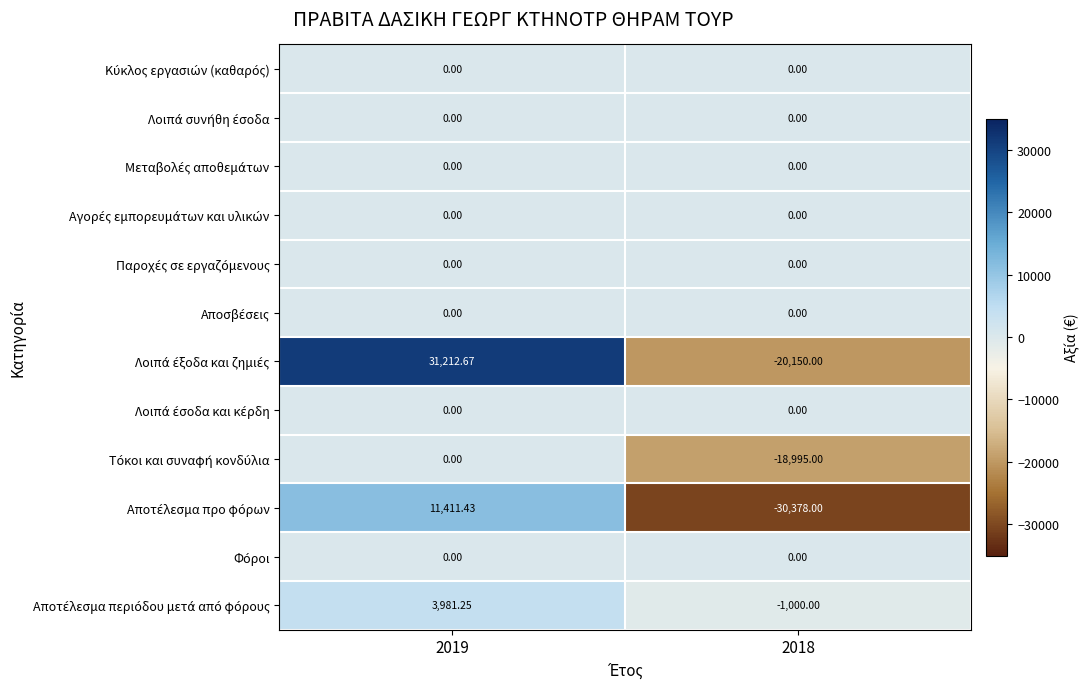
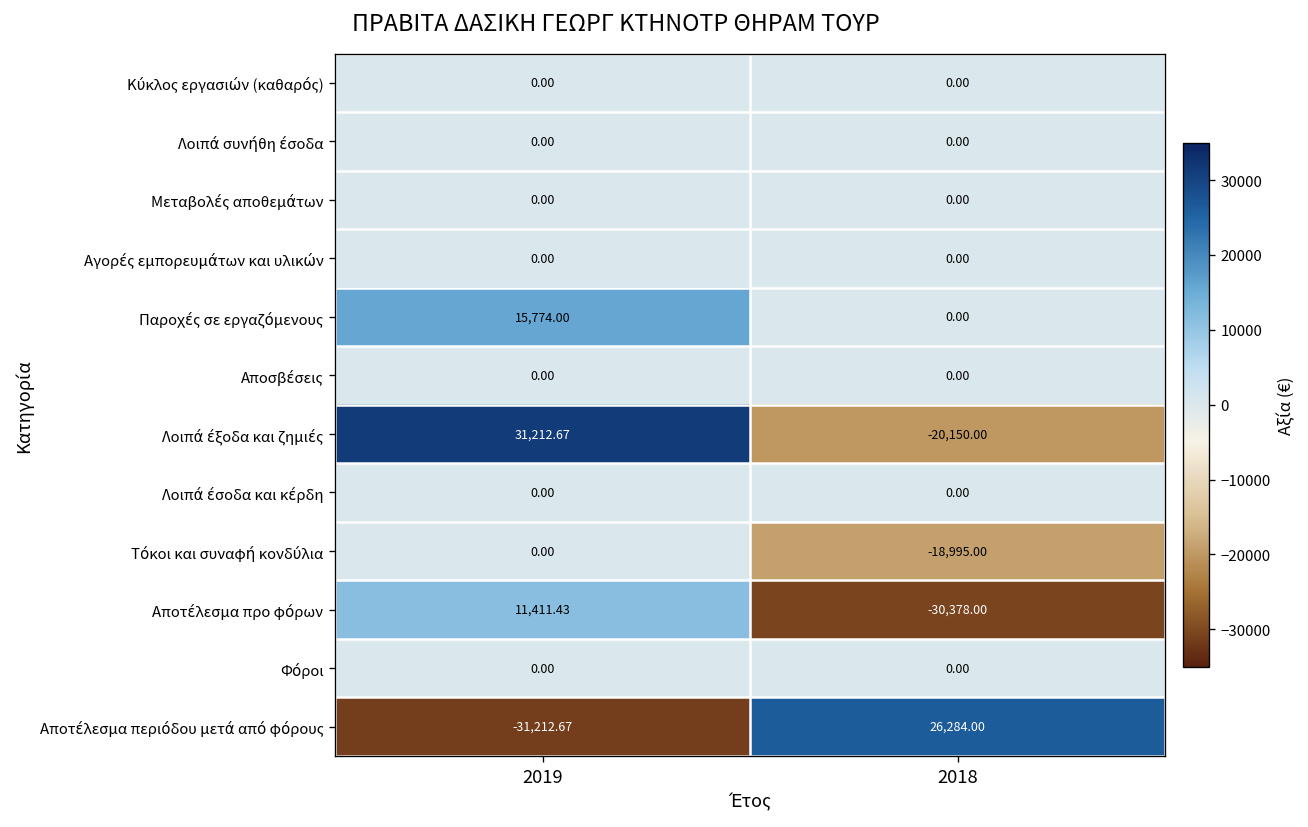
Παροχές σε εργαζόμενους, 2019: 0.00 -> 15,774.00
Αποτέλεσμα περιόδου μετά από φόρους, 2019: 3,981.25 -> -31,212.67
Αποτέλεσμα περιόδου μετά από φόρους, 2018: -1,000.00 -> 26,284.00
